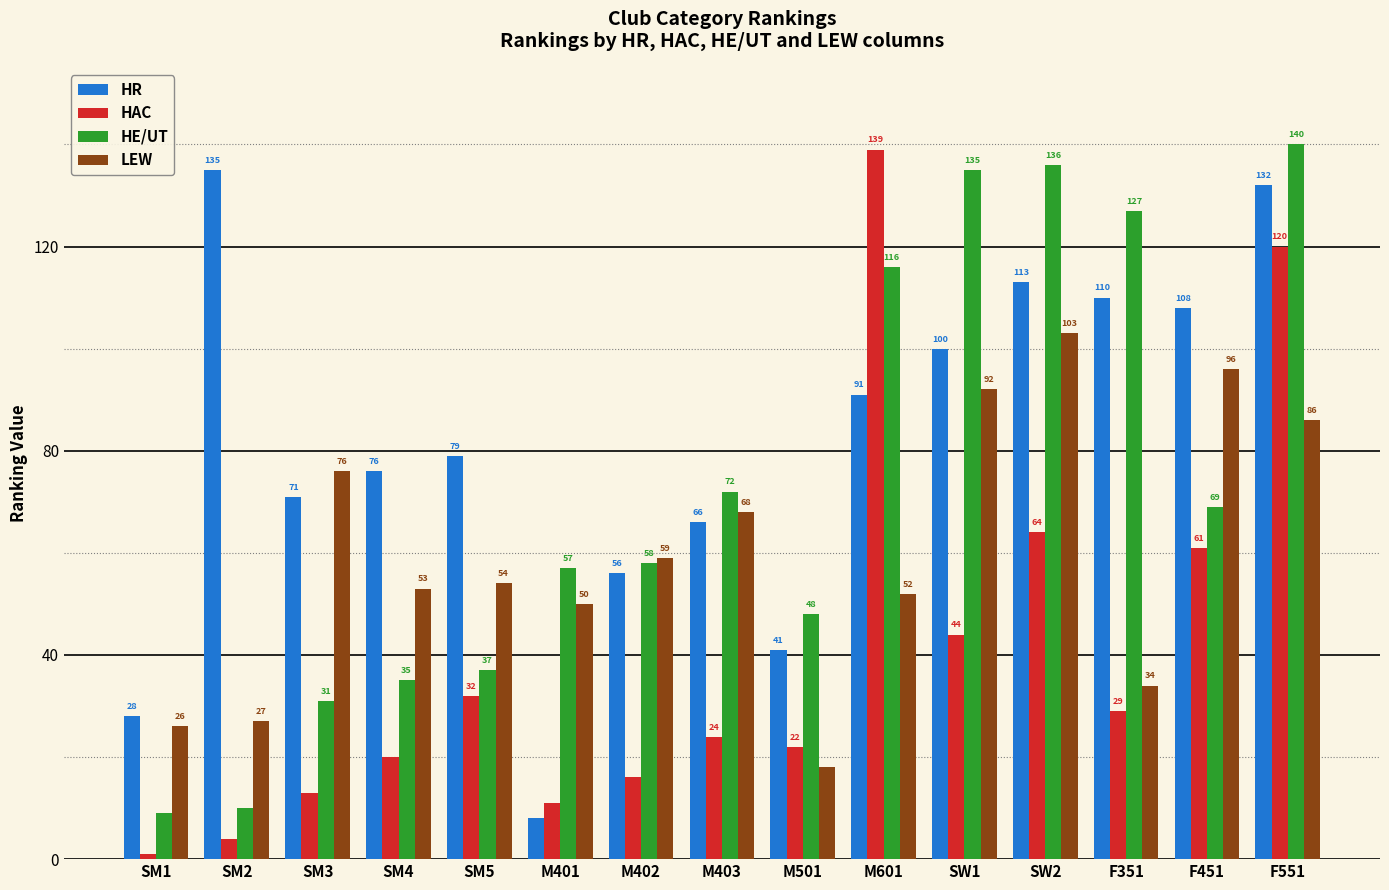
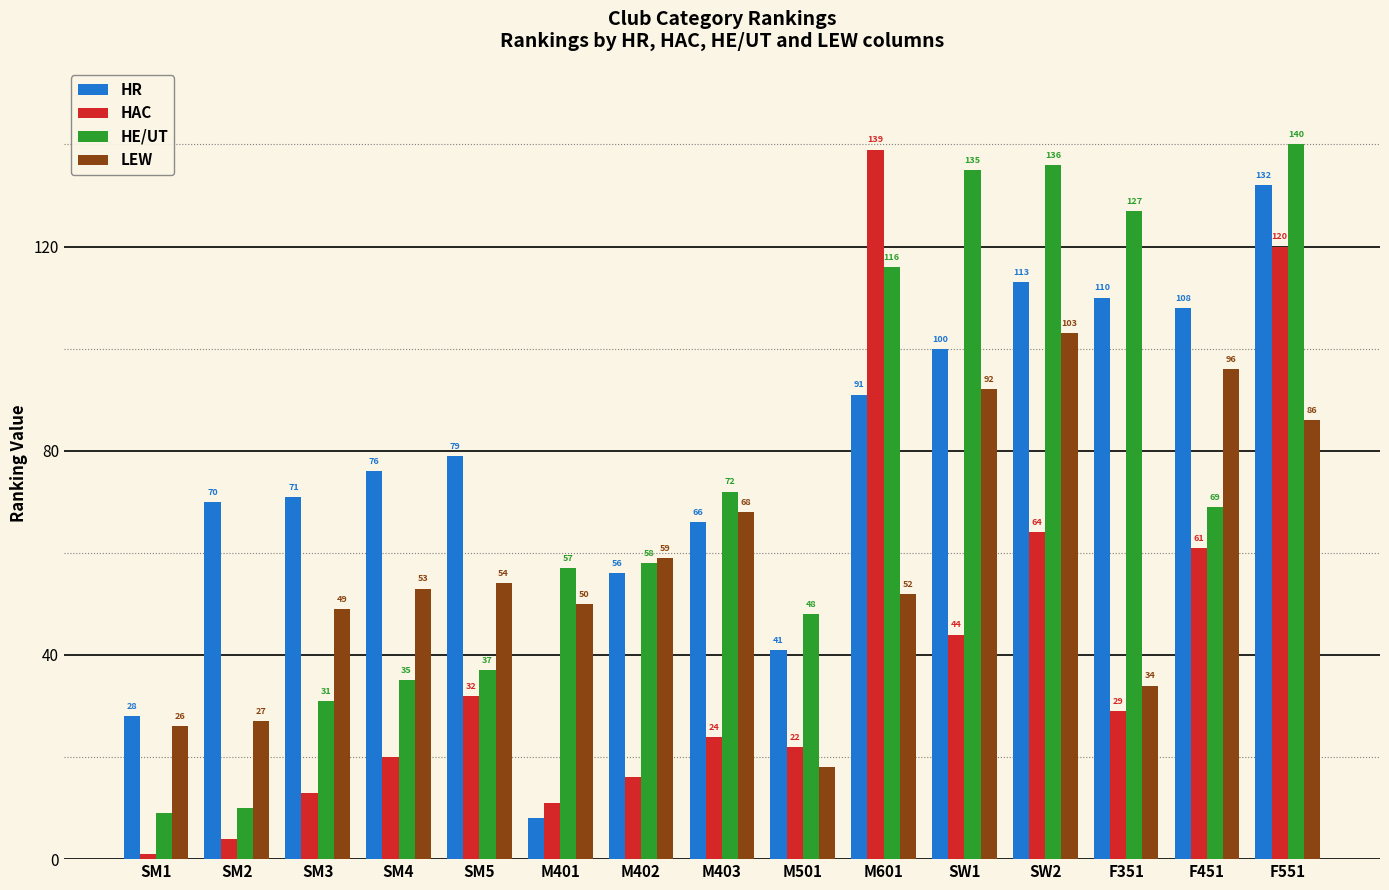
HR, SM2: 135 -> 70
LEW, SM3: 76 -> 49
